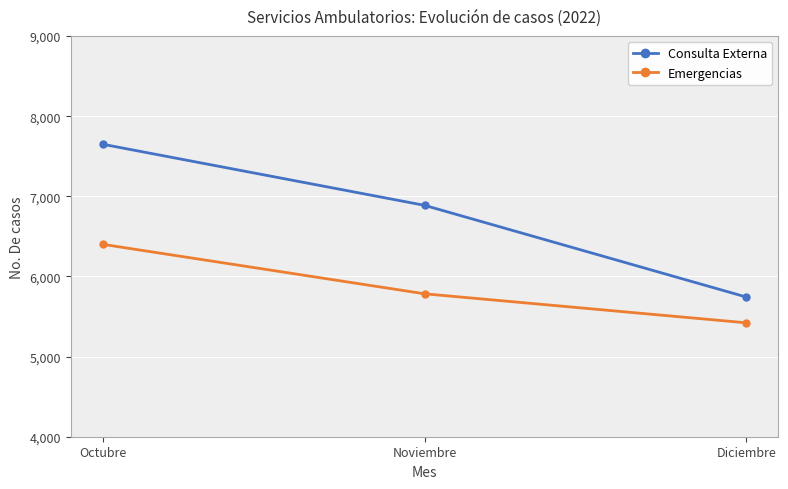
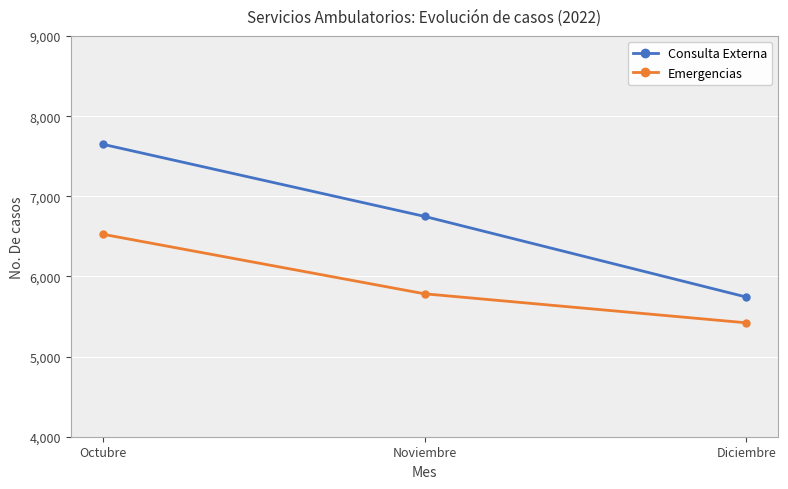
Emergencias, Octubre: 6,400 -> 6,500
Consulta Externa, Noviembre: 6,900 -> 6,800
